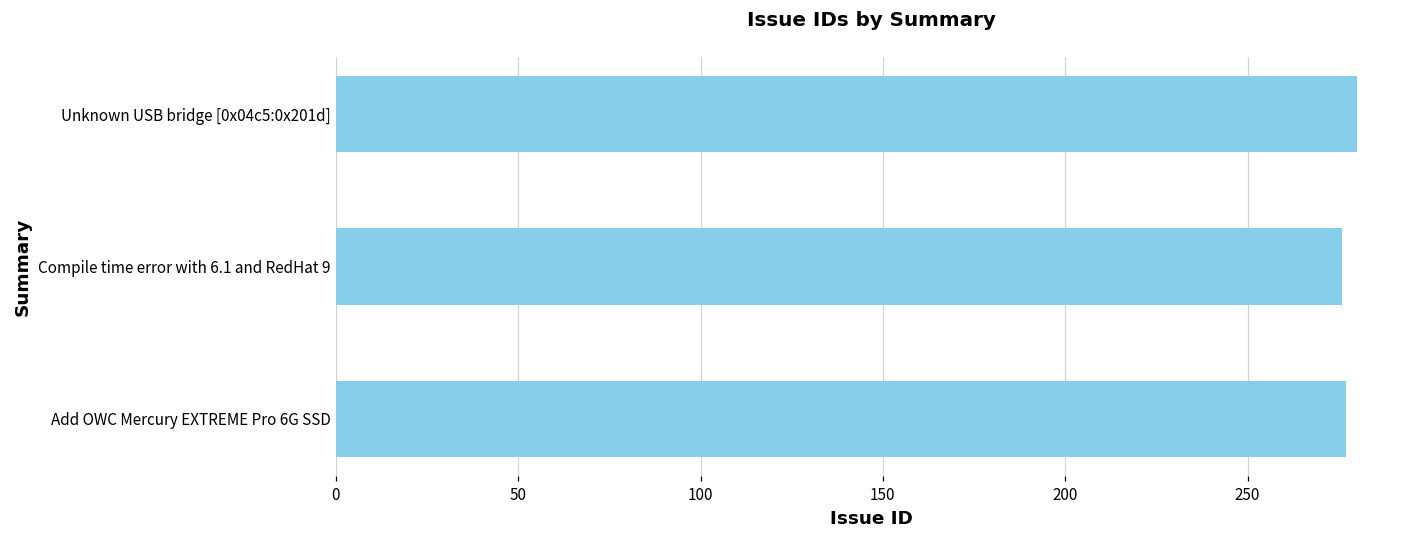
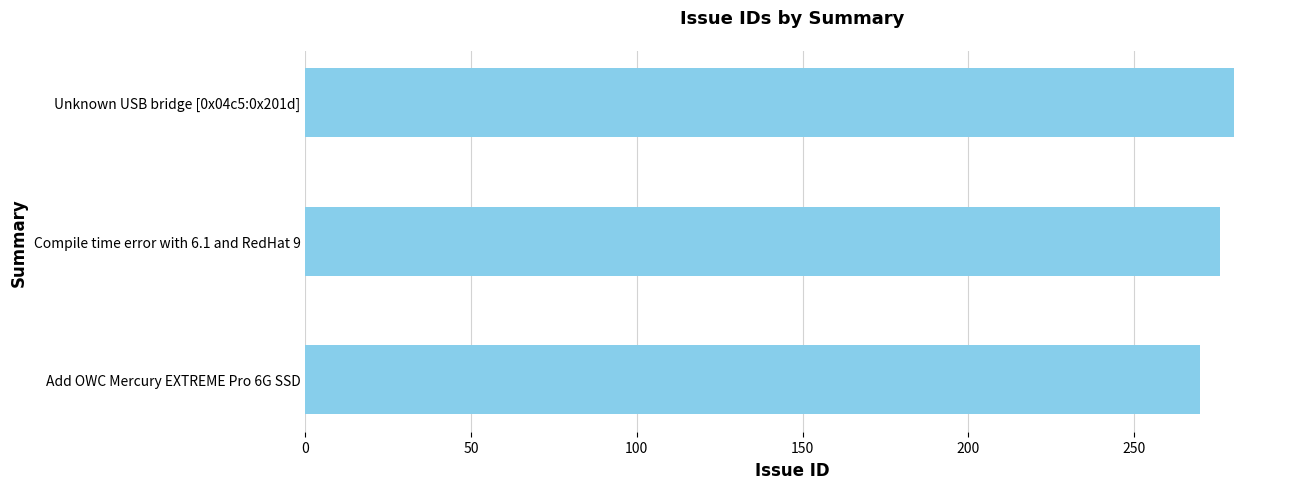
Add OWC Mercury EXTREME Pro 6G SSD: 277 -> 270
